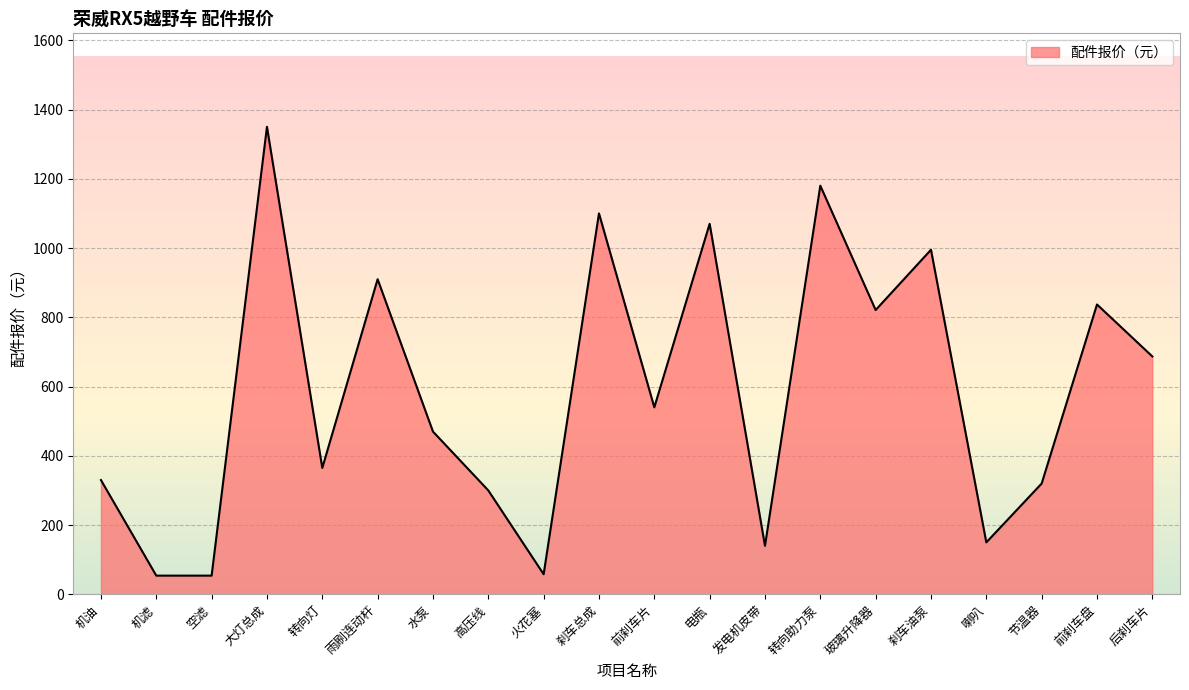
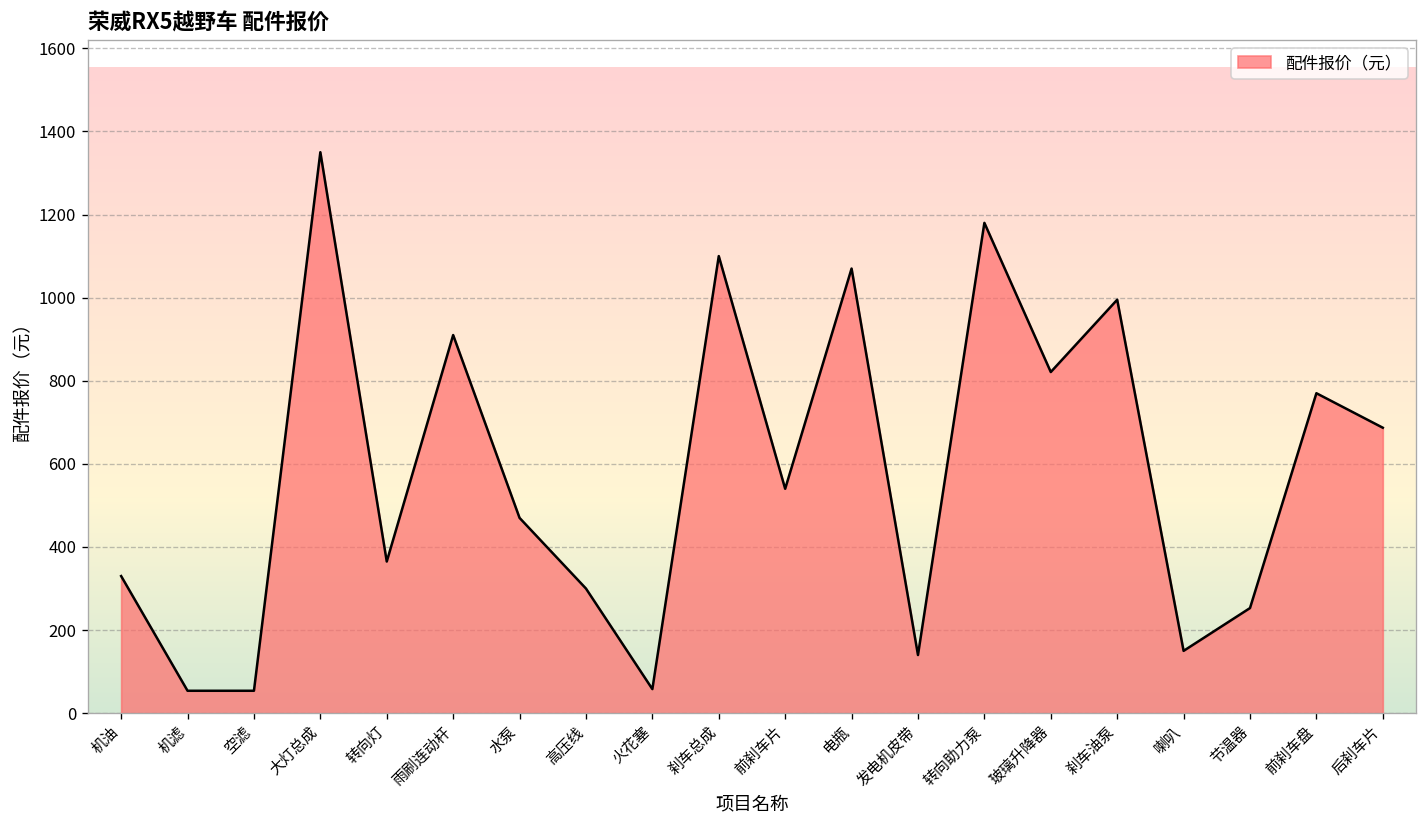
节温器: 320 -> 250
前刹车盘: 840 -> 770
